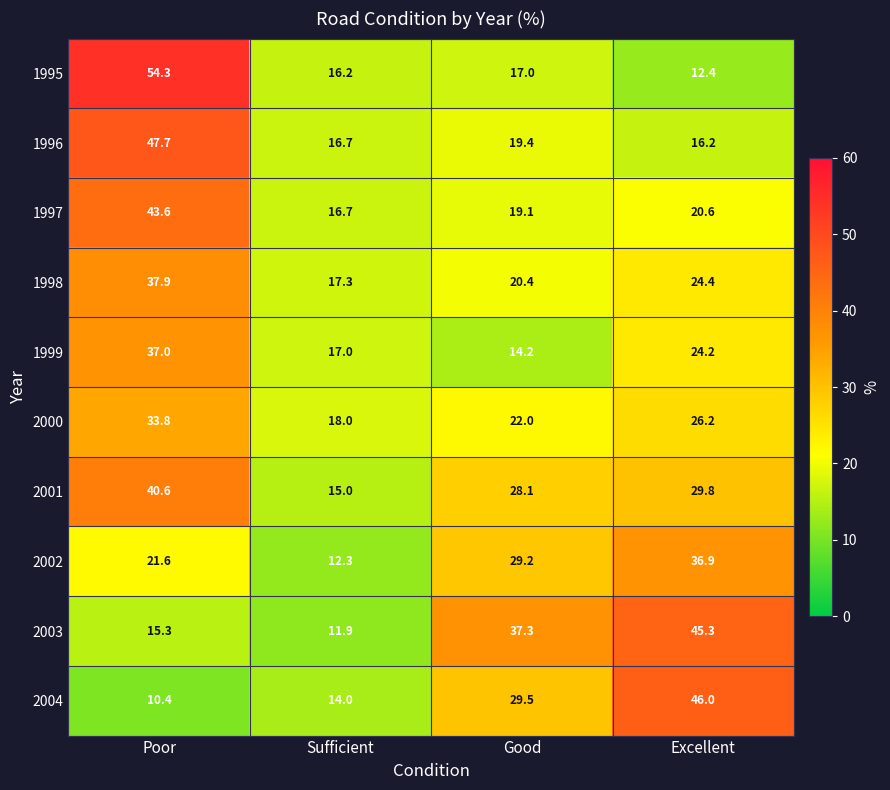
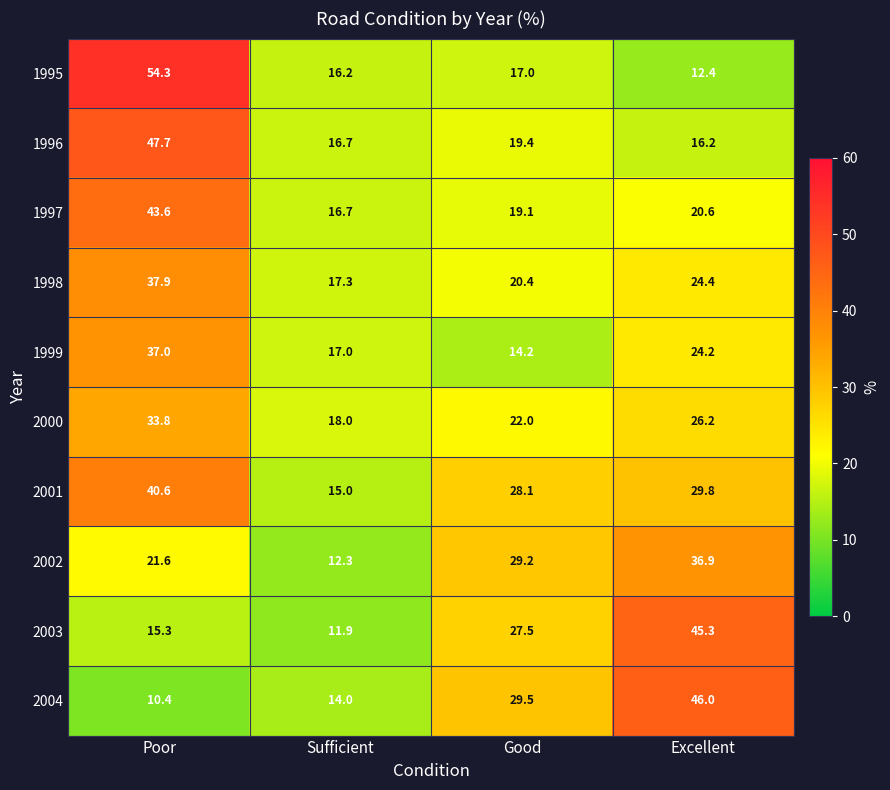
2003, Good: 37.3 -> 27.5
